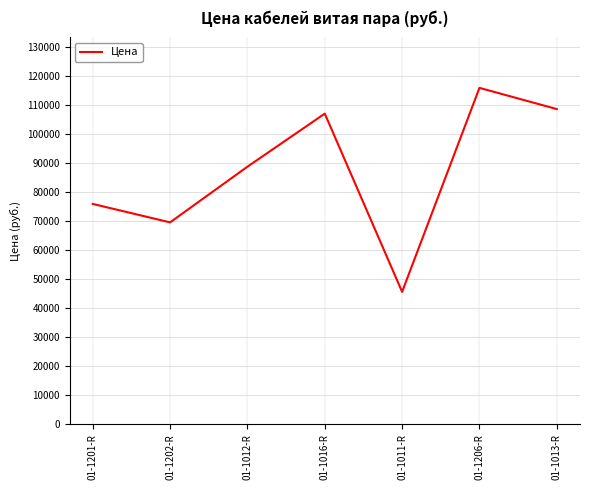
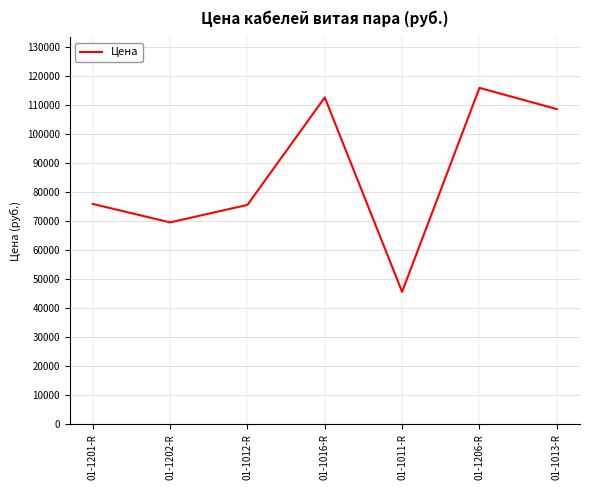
01-1012-R: 89000 -> 76000
01-1016-R: 107000 -> 113000
